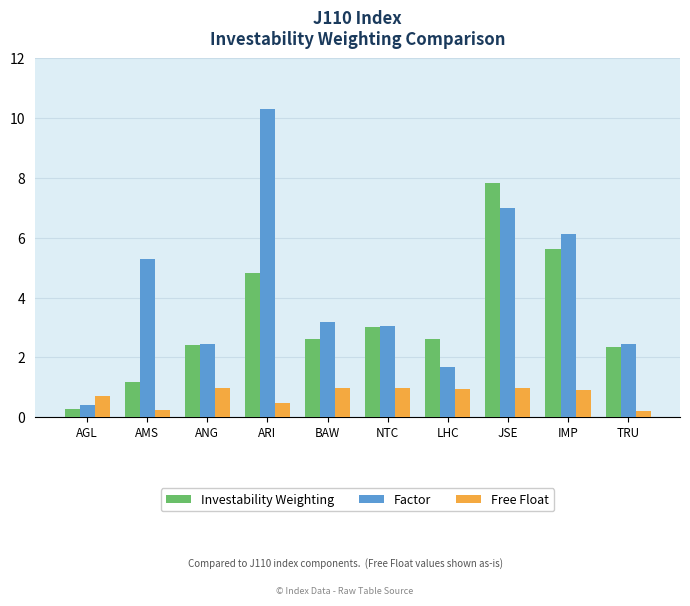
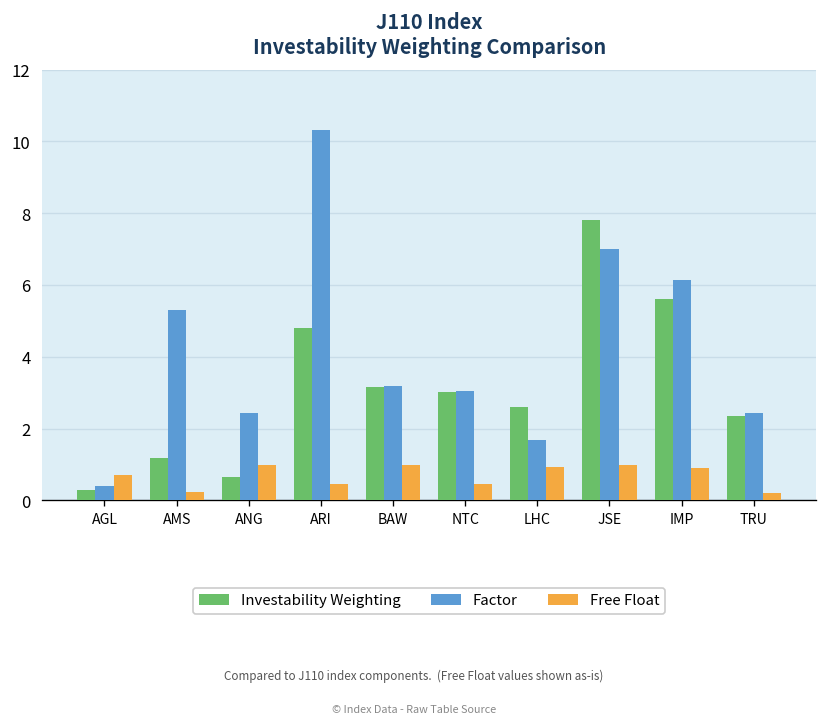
Investability Weighting, ANG: 2.4 -> 0.6
Investability Weighting, BAW: 2.6 -> 3.2
Free Float, NTC: 1.0 -> 0.5
